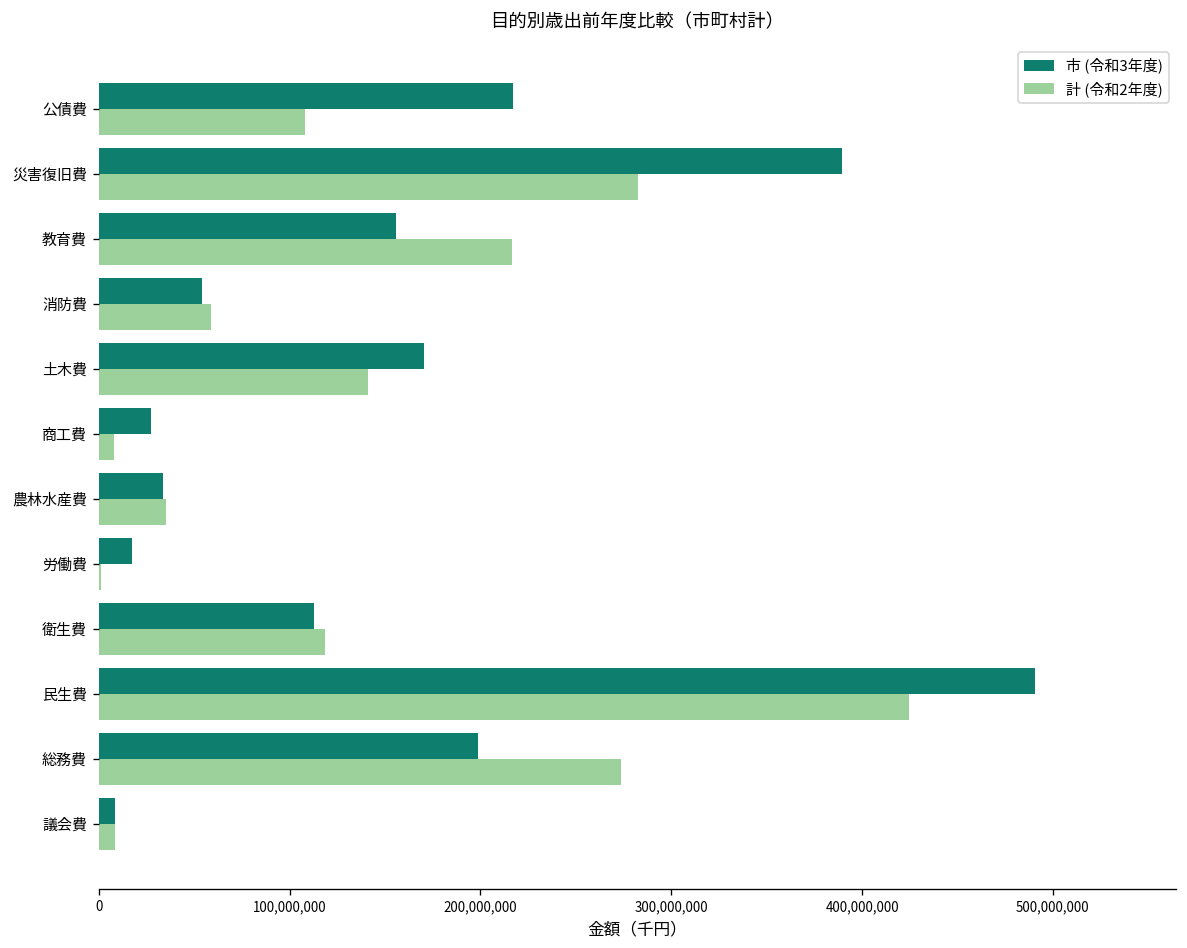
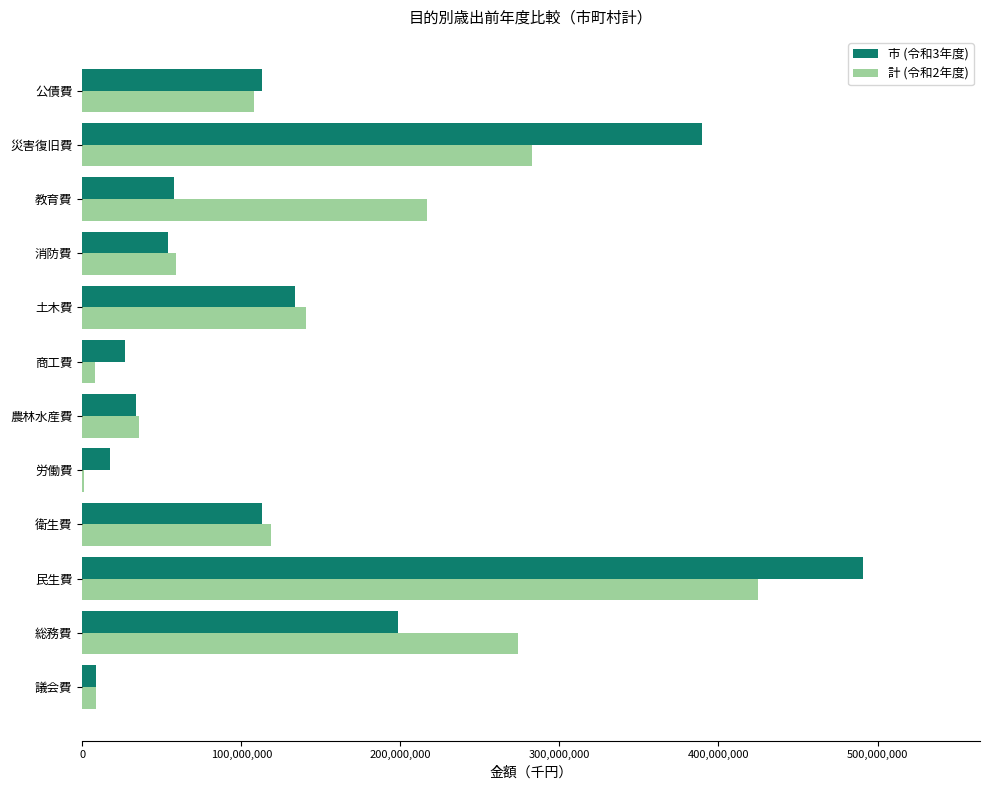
市 (令和3年度), 公債費: 217,000,000 -> 113,000,000
市 (令和3年度), 教育費: 156,000,000 -> 58,000,000
市 (令和3年度), 土木費: 170,000,000 -> 134,000,000
